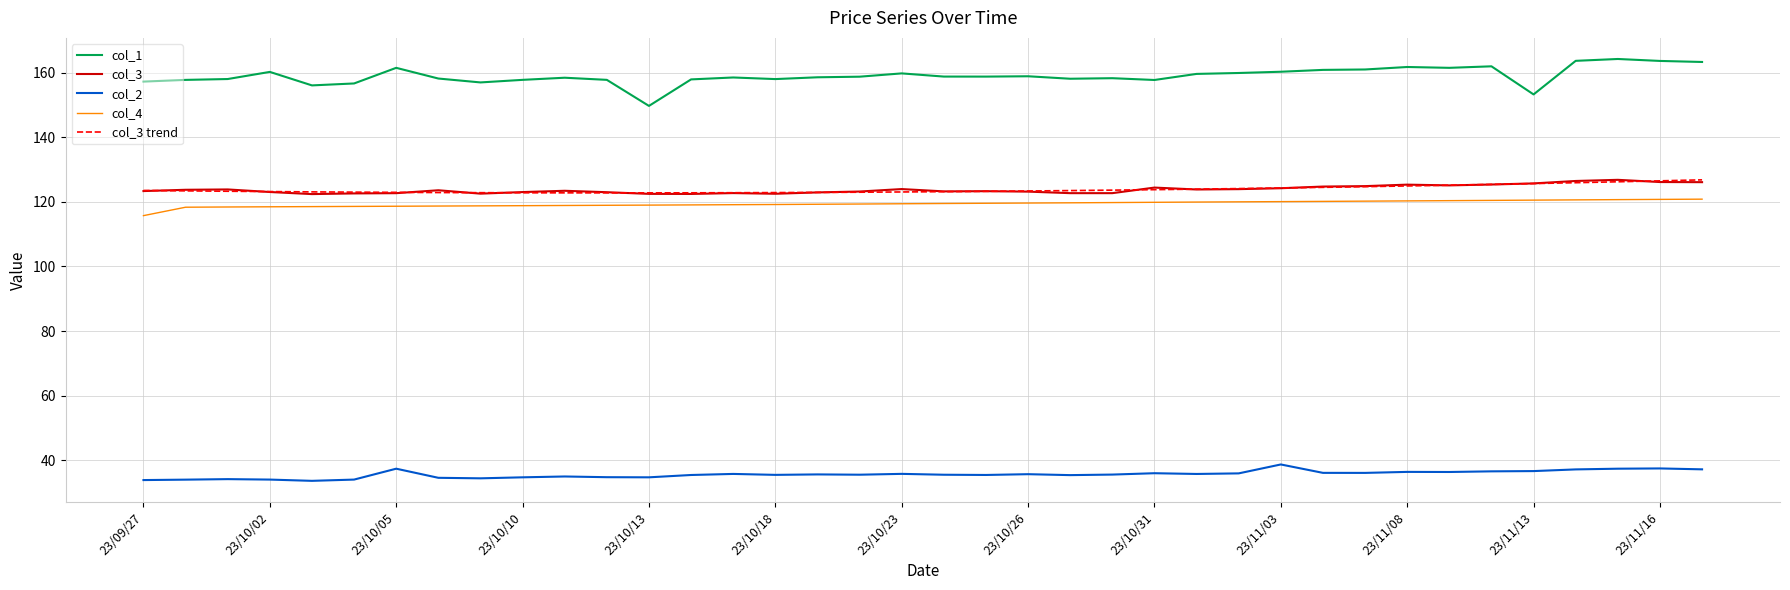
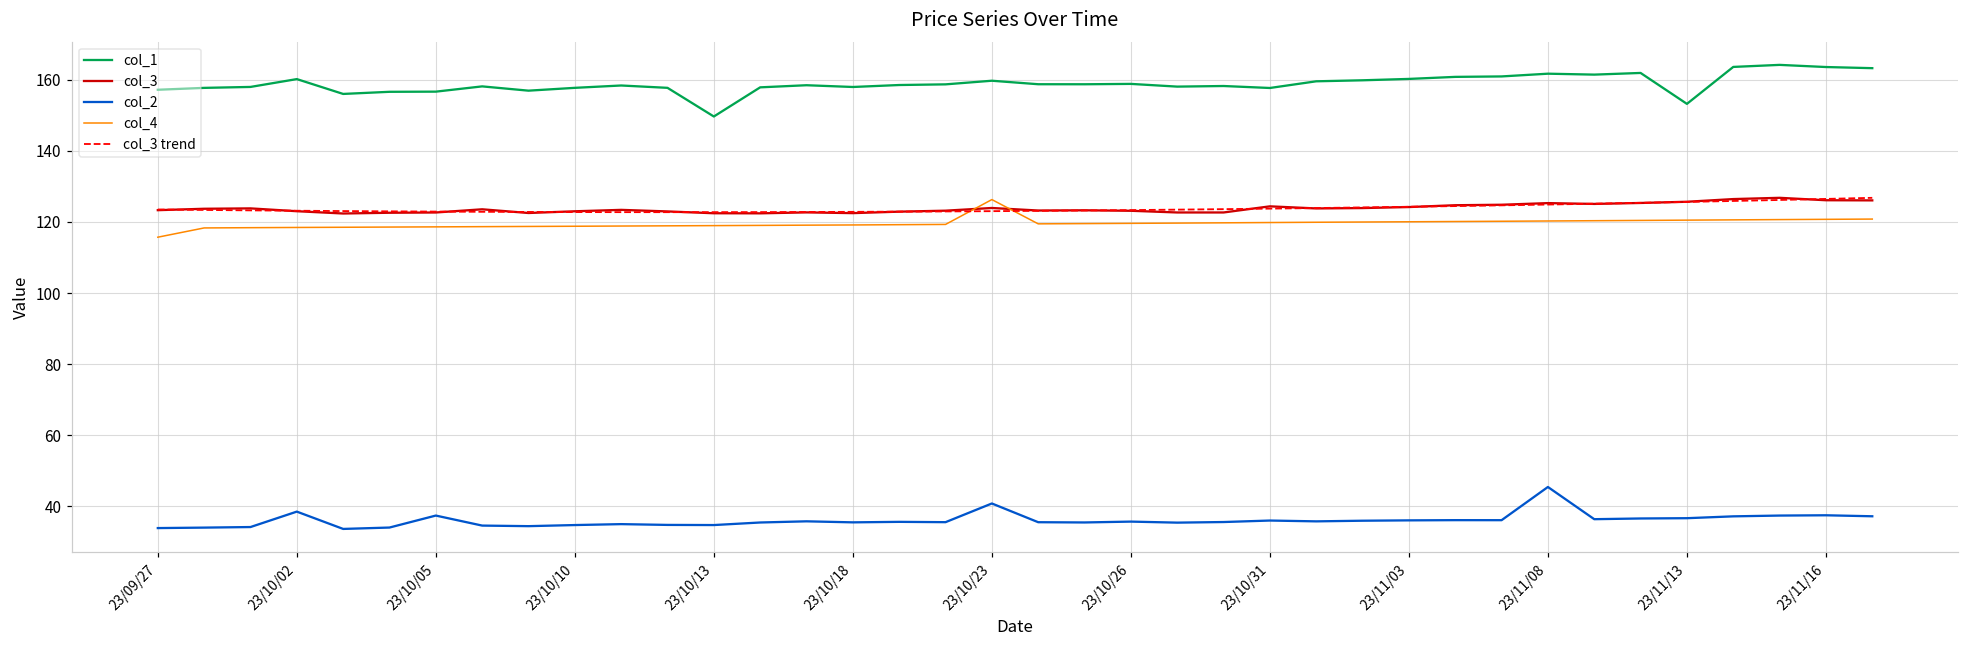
col_2, 23/10/02: 34 -> 39
col_1, 23/10/05: 161 -> 157
col_2, 23/10/23: 36 -> 41
col_4, 23/10/23: 119 -> 126
col_2, 23/11/03: 39 -> 36
col_2, 23/11/08: 36 -> 45
